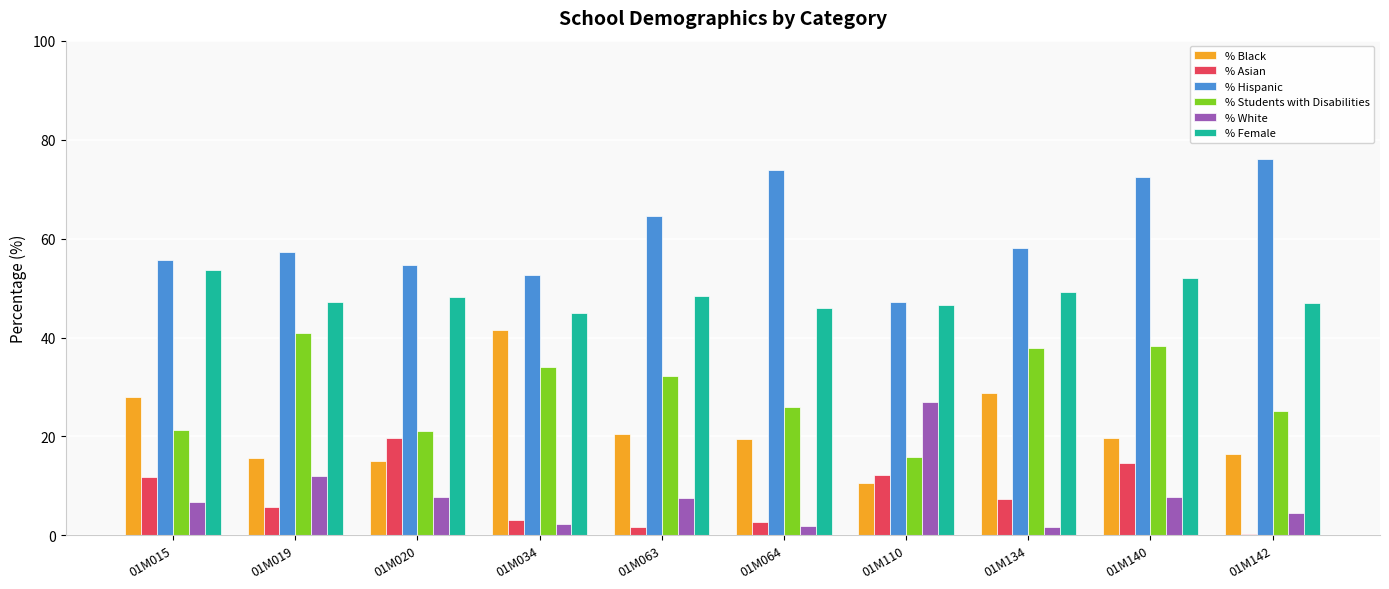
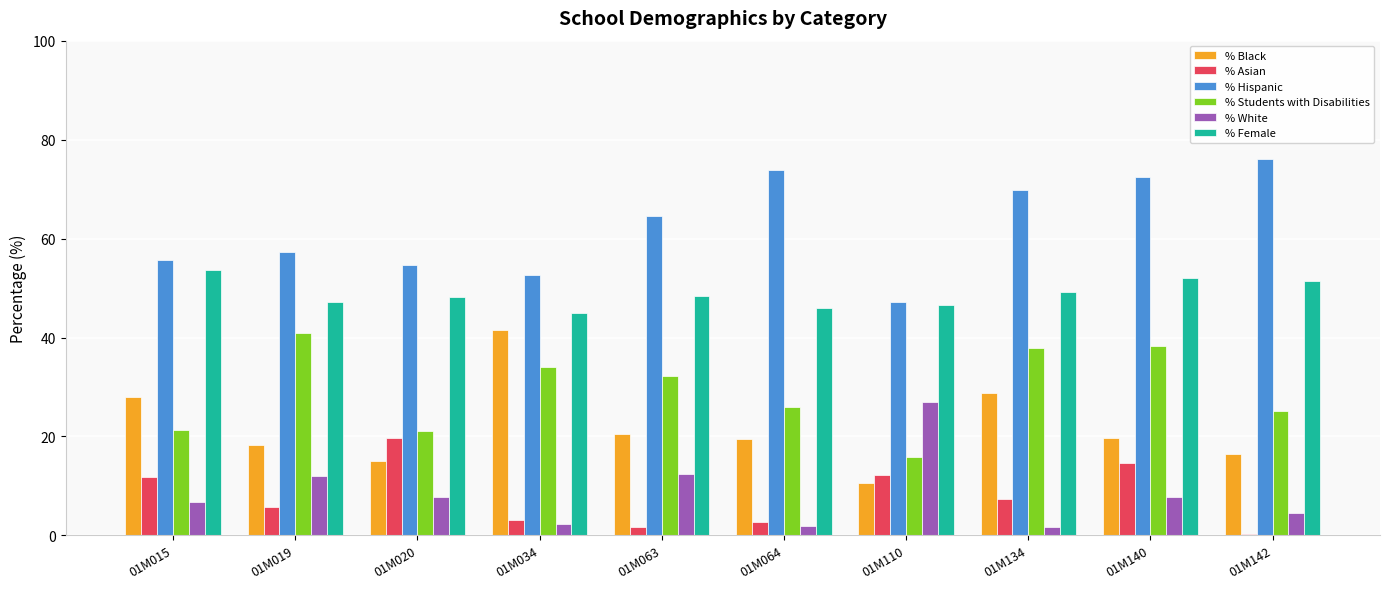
% Black, 01M019: 16 -> 18
% White, 01M063: 8 -> 12
% Hispanic, 01M134: 58 -> 70
% Female, 01M142: 47 -> 51
